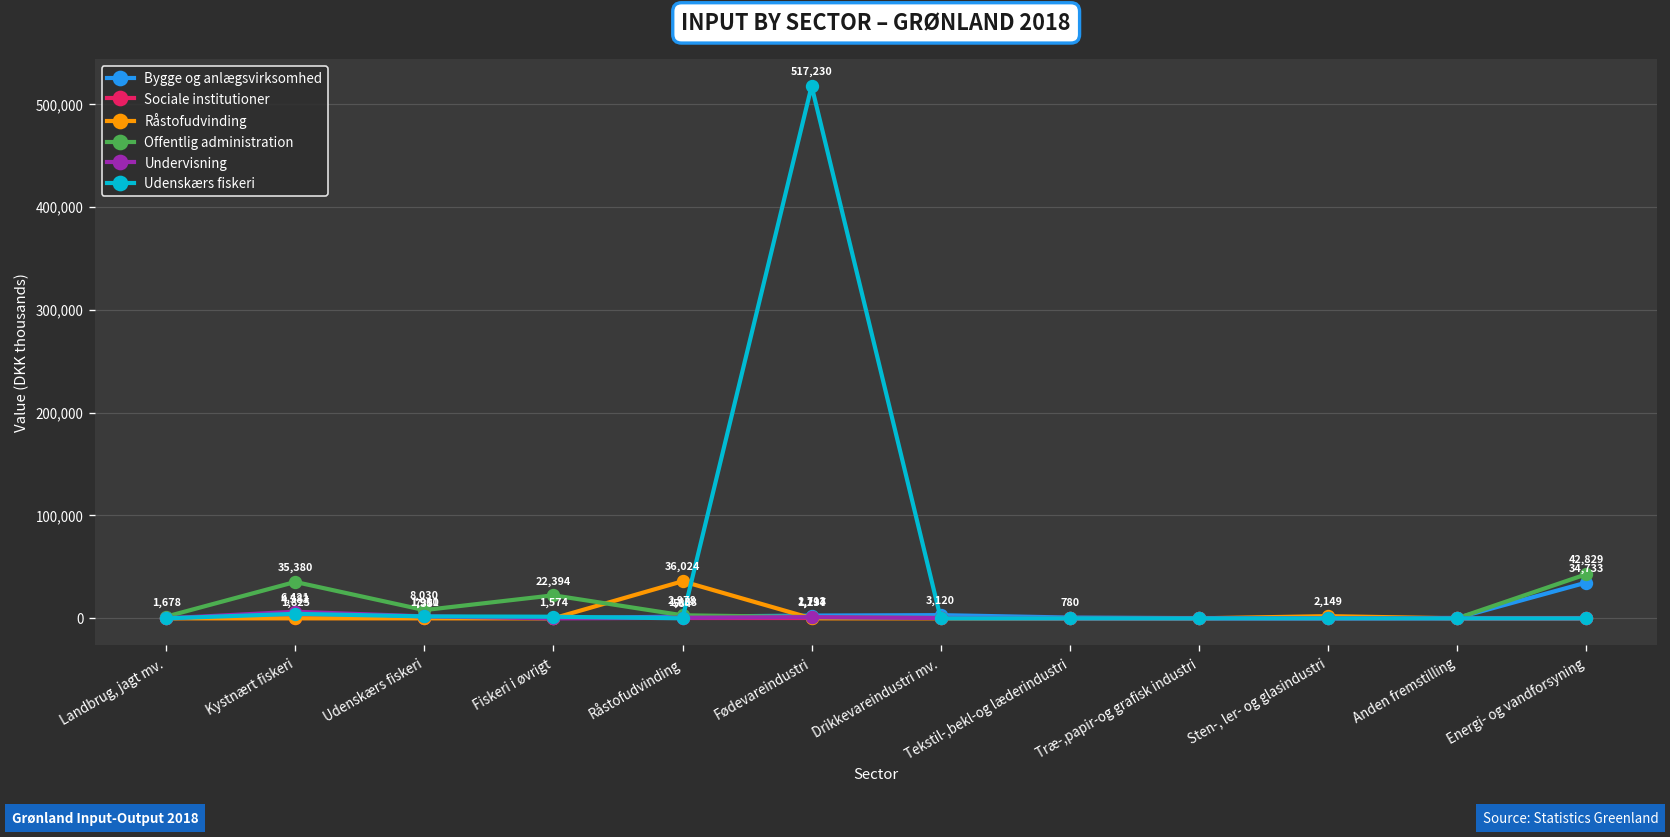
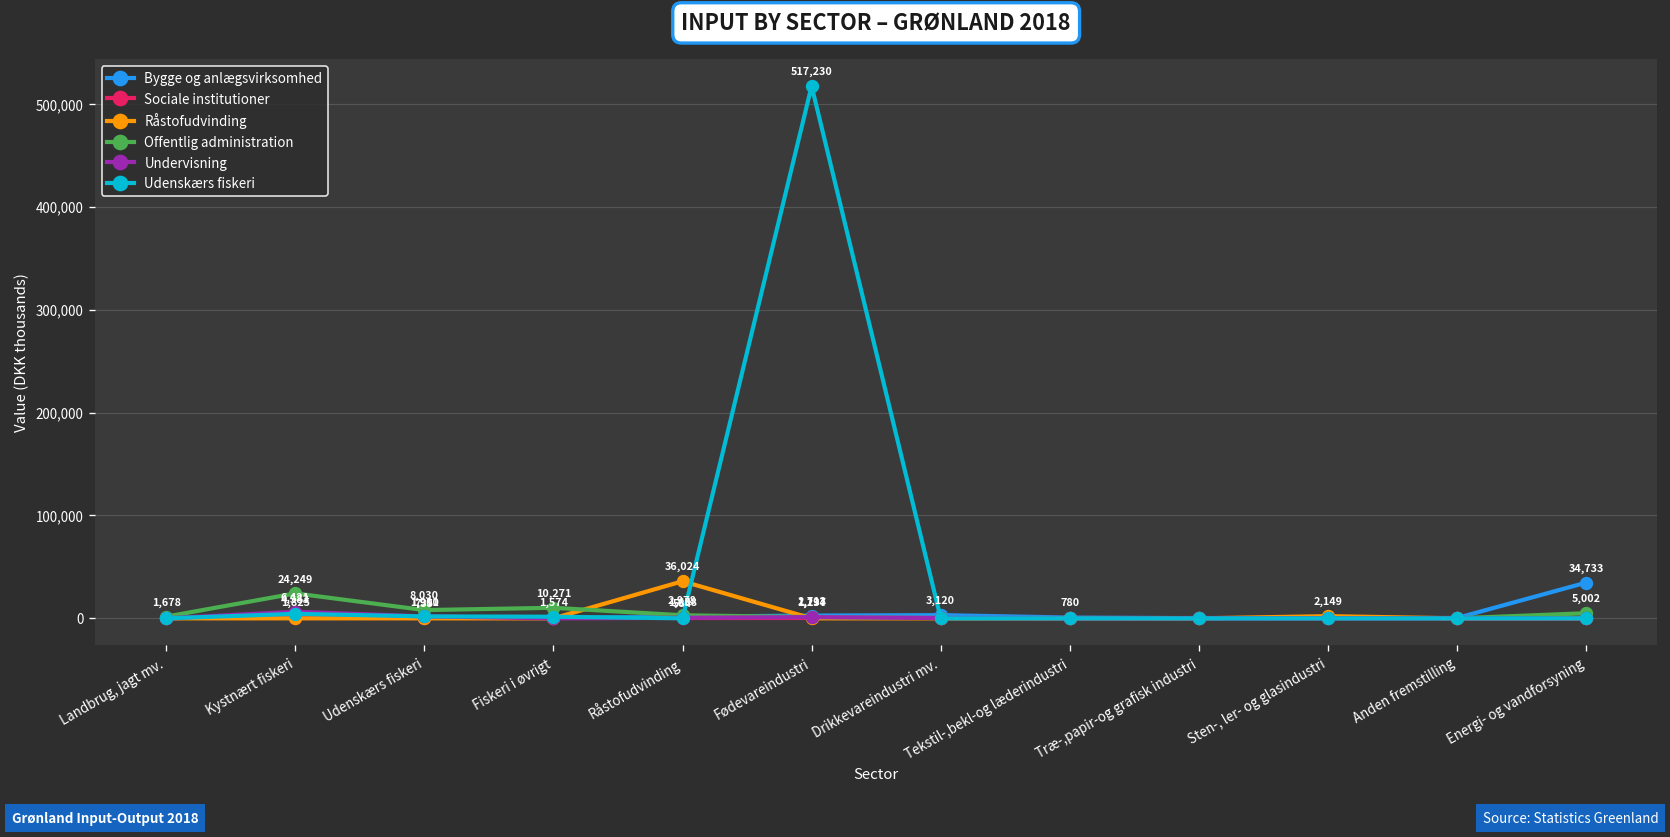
Offentlig administration, Kystnært fiskeri: 35,380 -> 24,249
Offentlig administration, Fiskeri i øvrigt: 22,394 -> 10,271
Offentlig administration, Energi- og vandforsyning: 42,829 -> 5,002
